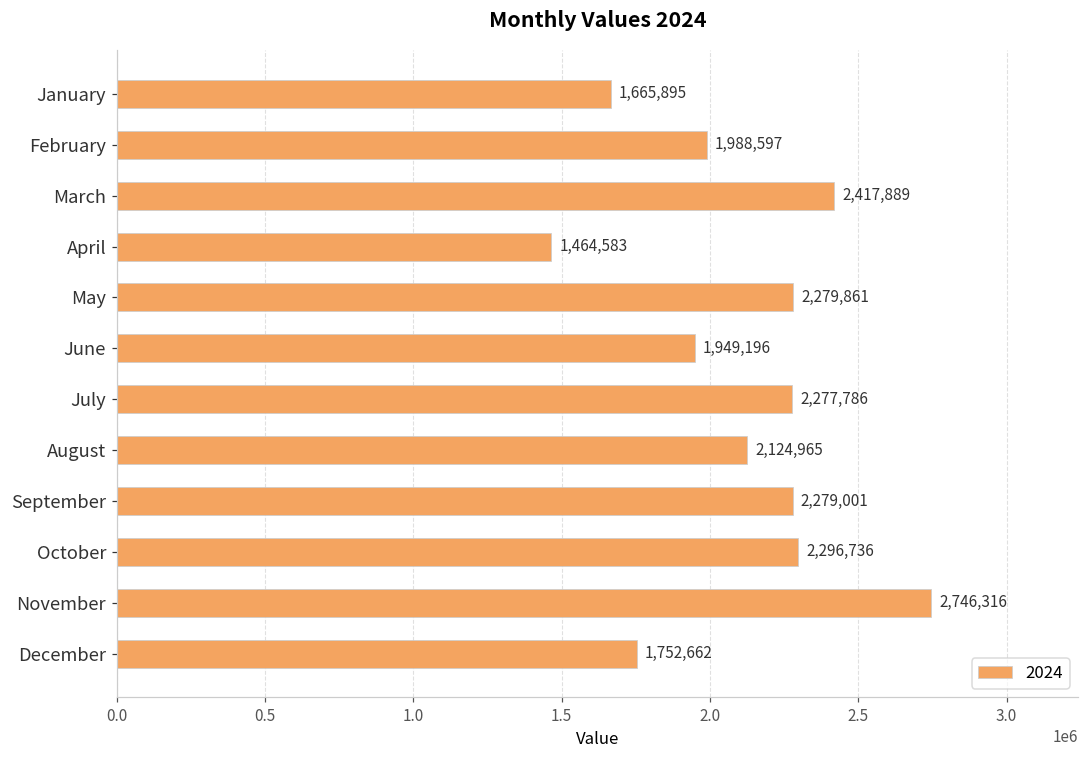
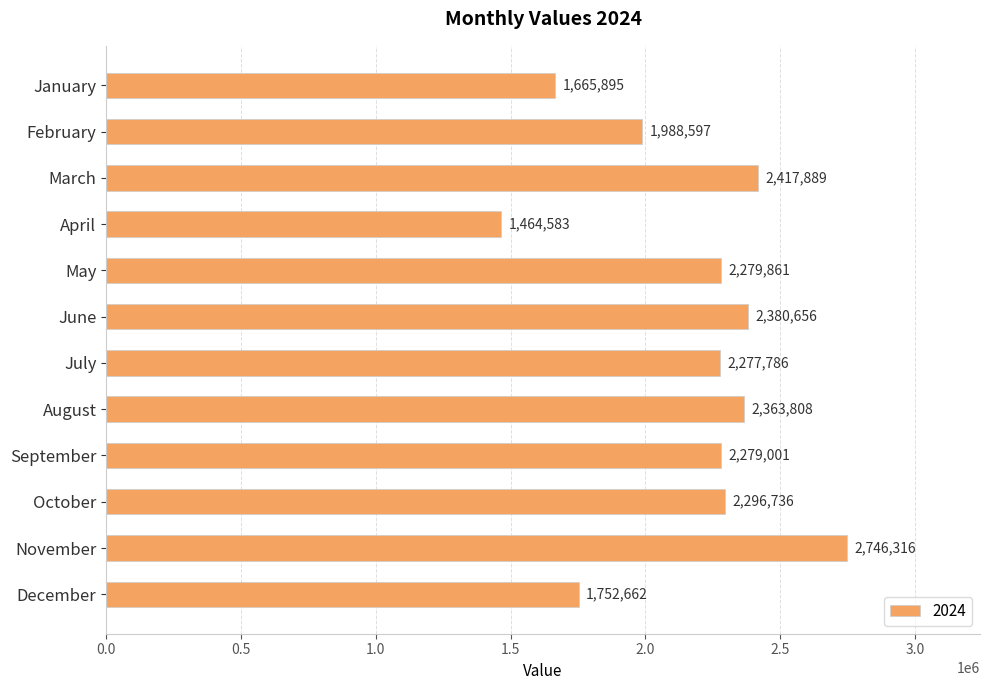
June: 1,949,196 -> 2,380,656
August: 2,124,965 -> 2,363,808
